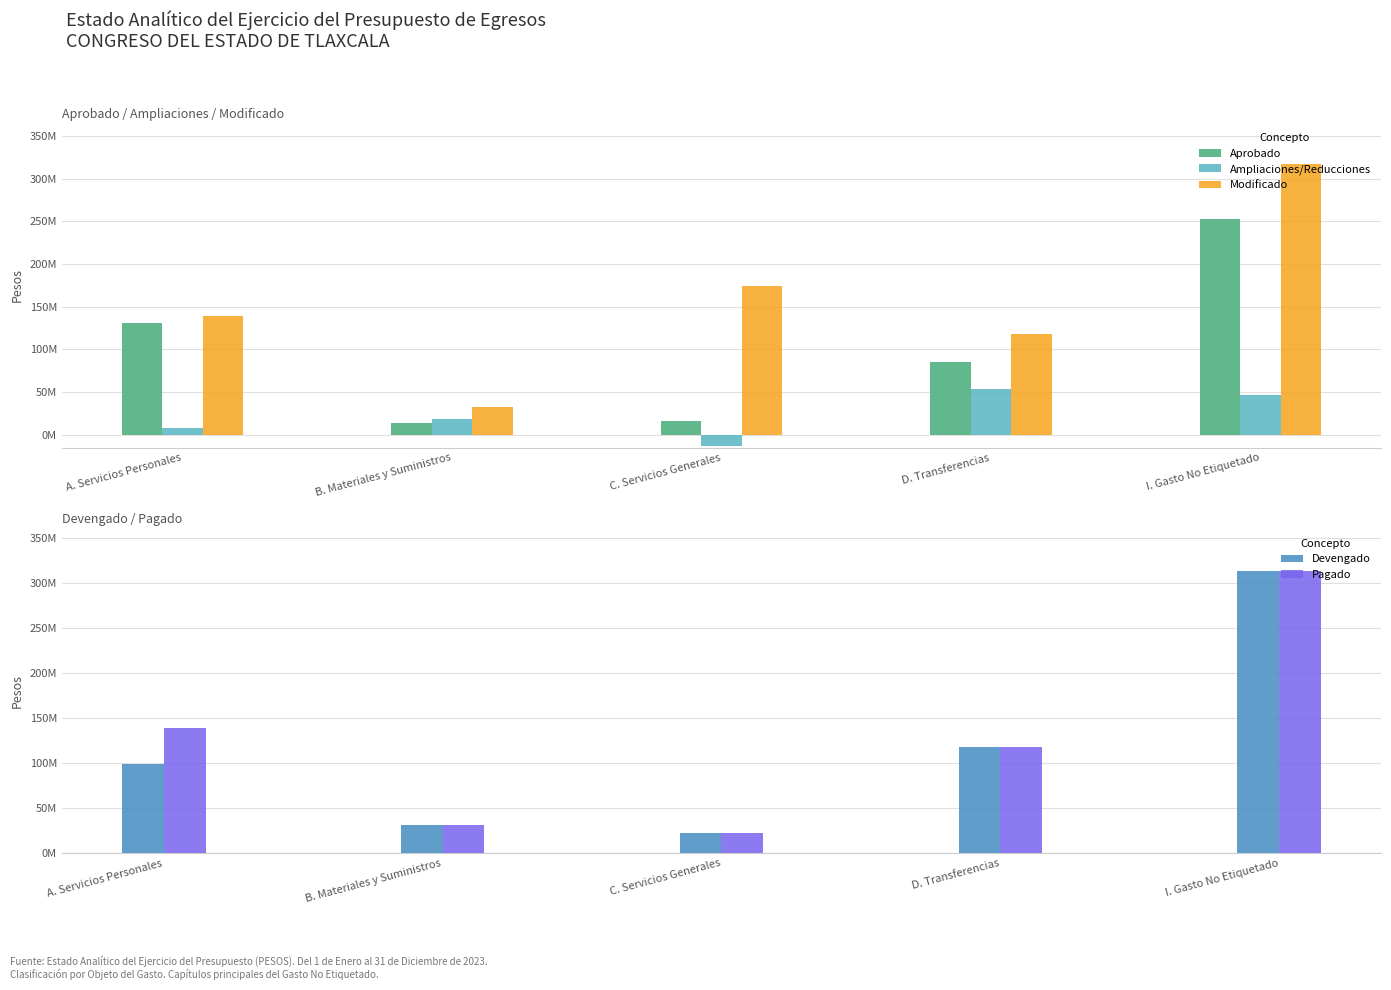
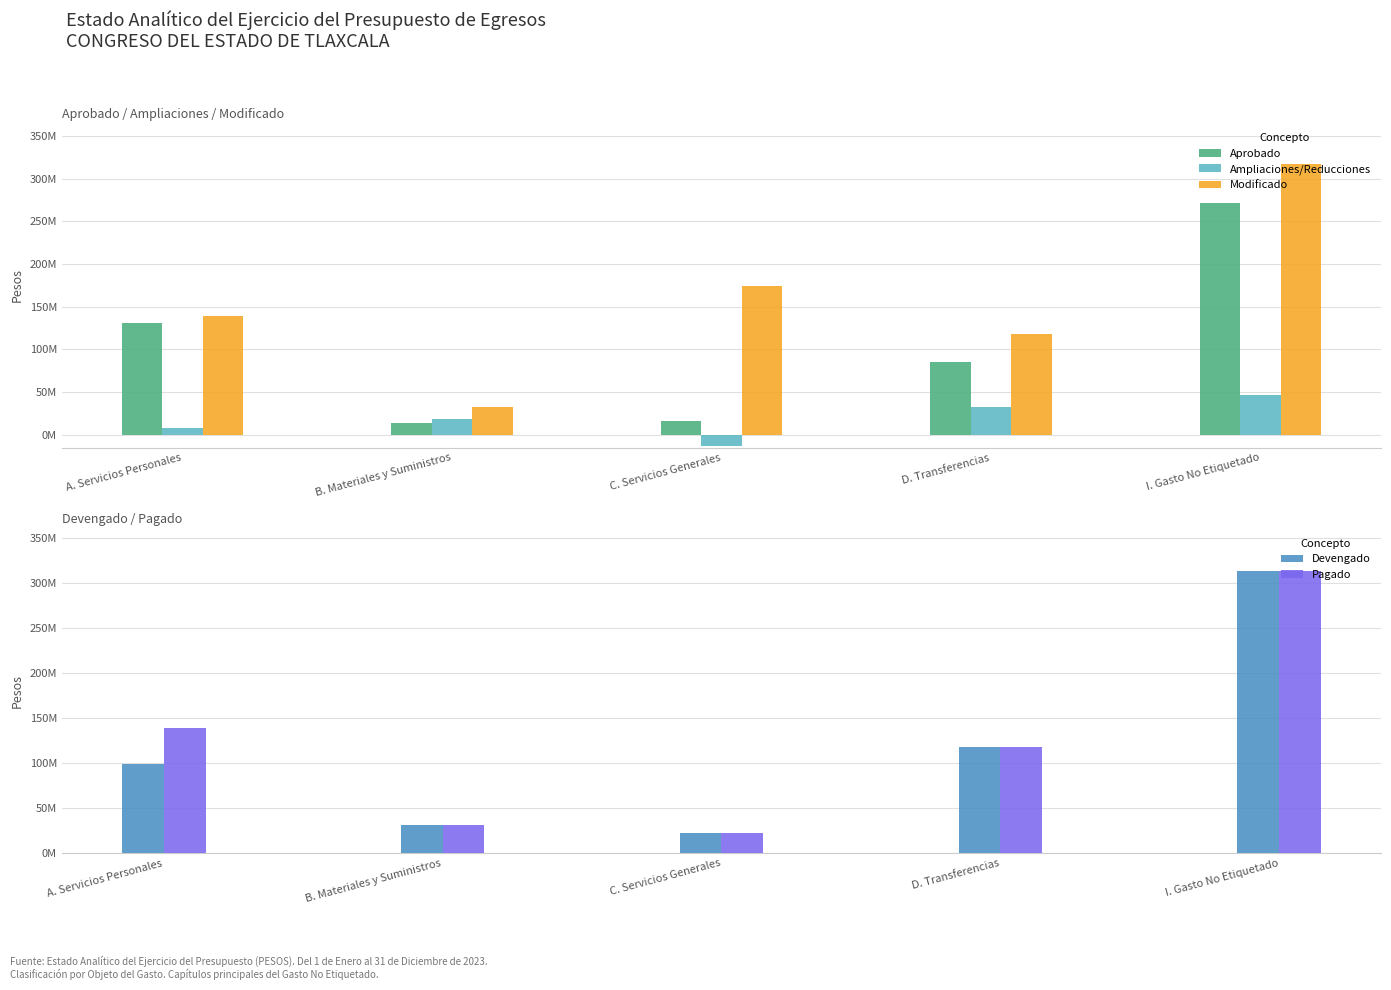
Aprobado / Ampliaciones / Modificado, Ampliaciones/Reducciones, D. Transferencias: 50000000 -> 30000000
Aprobado / Ampliaciones / Modificado, Aprobado, I. Gasto No Etiquetado: 250000000 -> 270000000
